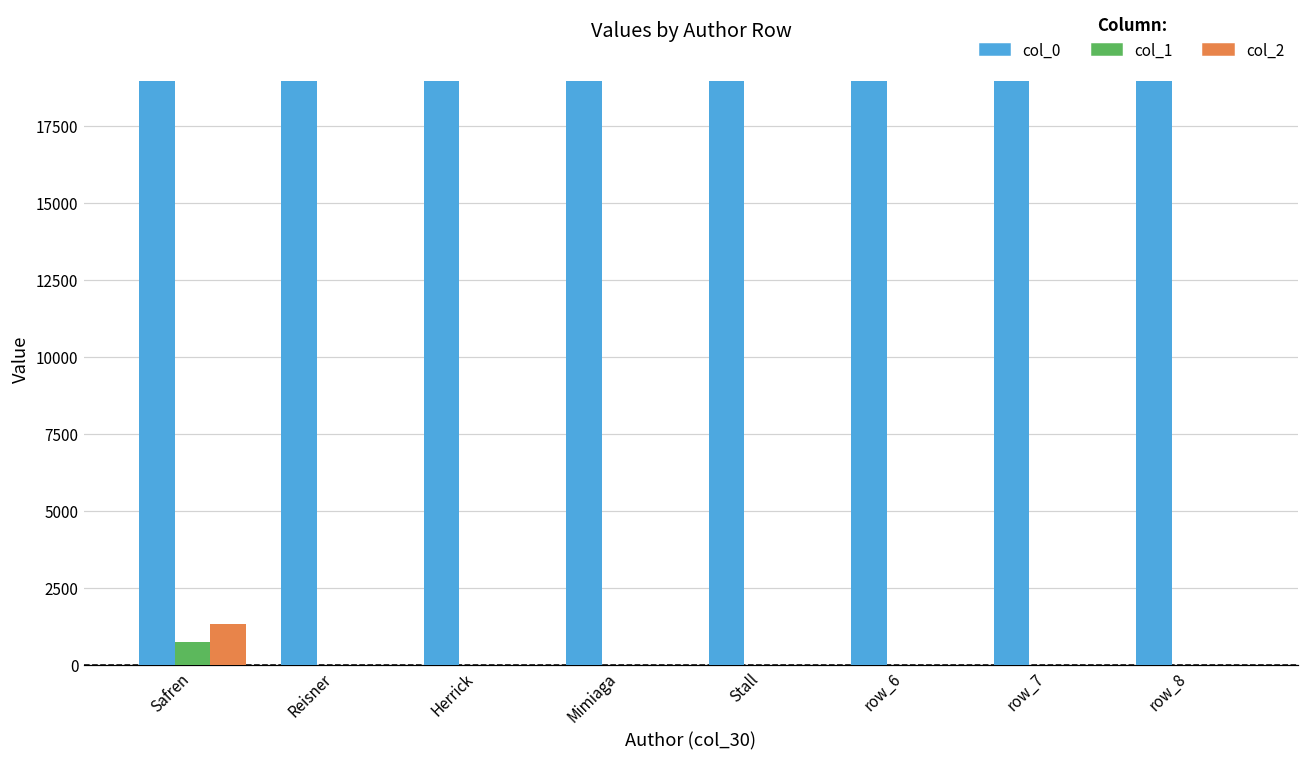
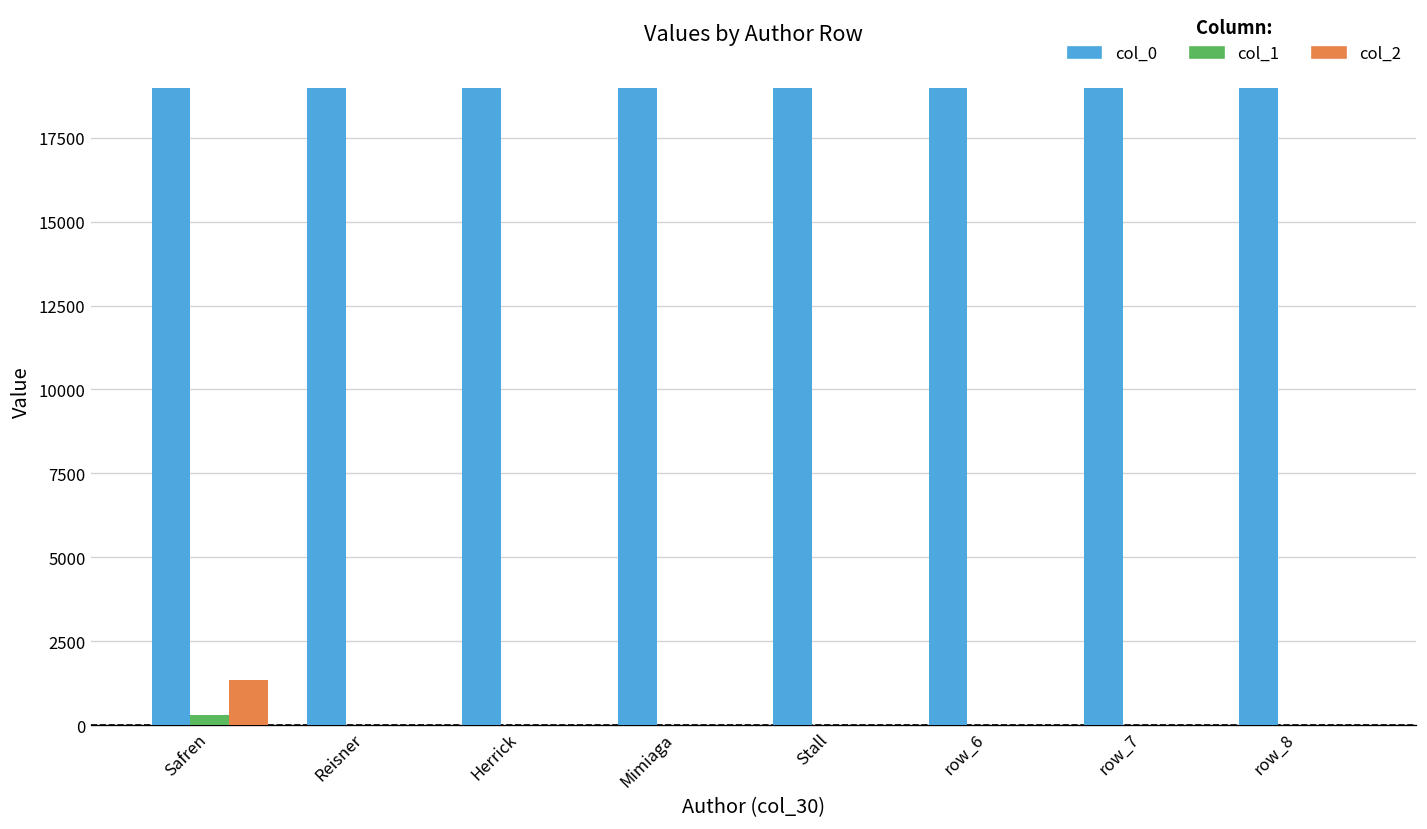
col_1, Safren: 700 -> 300
